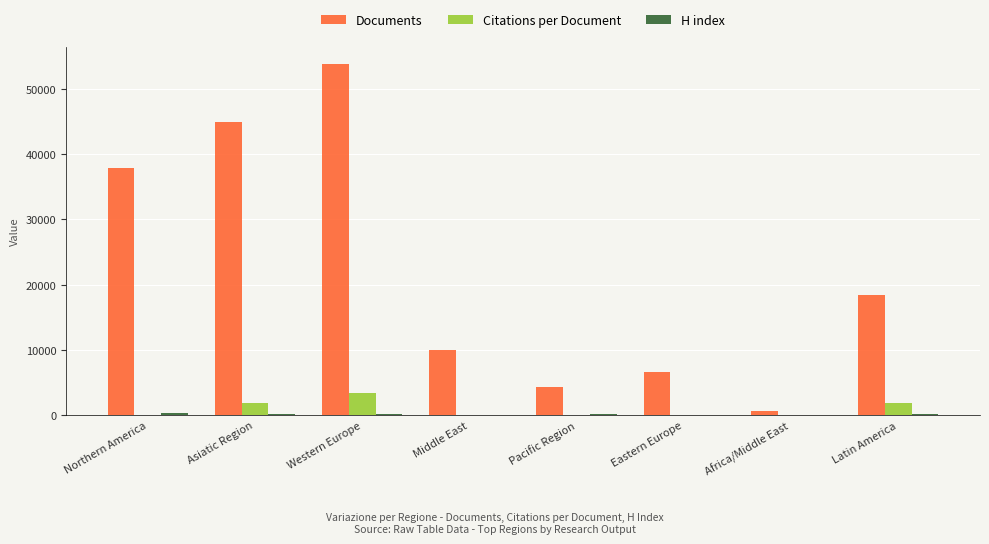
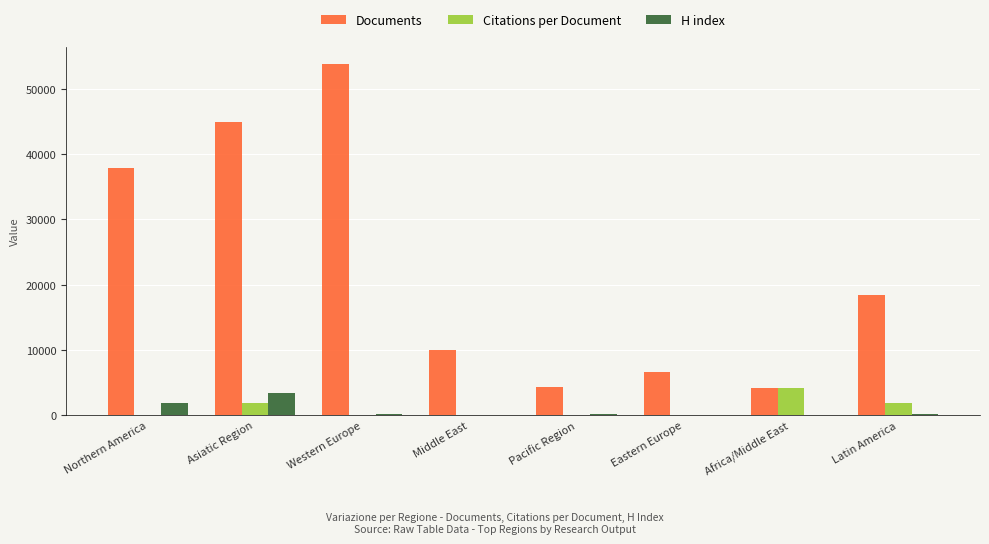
H index, Northern America: 0 -> 2000
H index, Asiatic Region: 0 -> 3000
Citations per Document, Western Europe: 3000 -> 0
Documents, Africa/Middle East: 1000 -> 4000
Citations per Document, Africa/Middle East: 0 -> 4000
